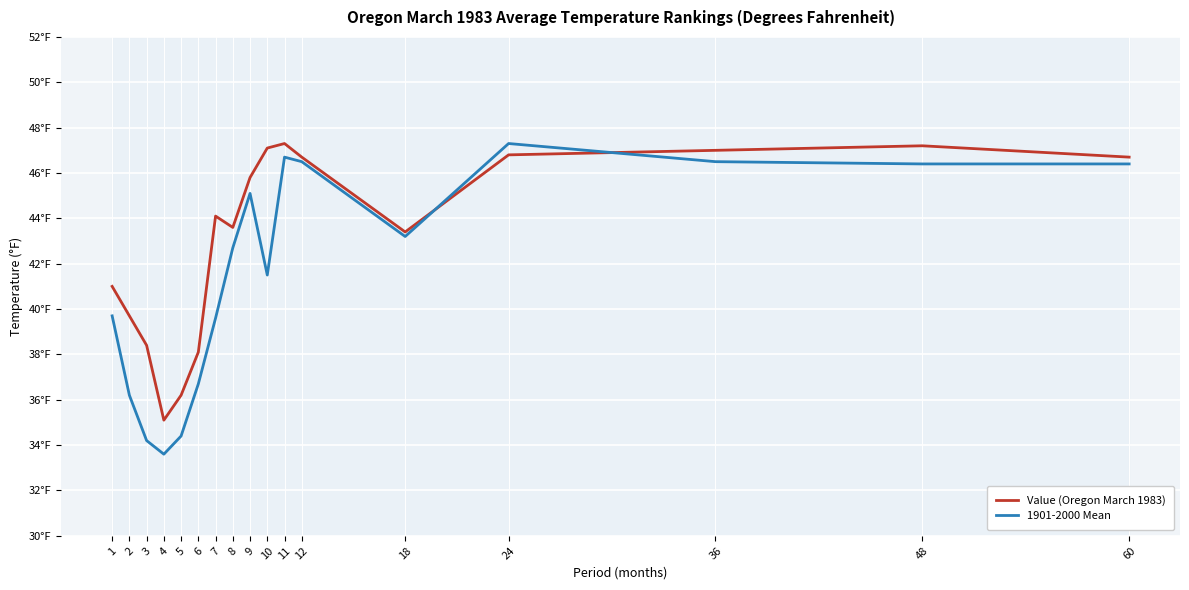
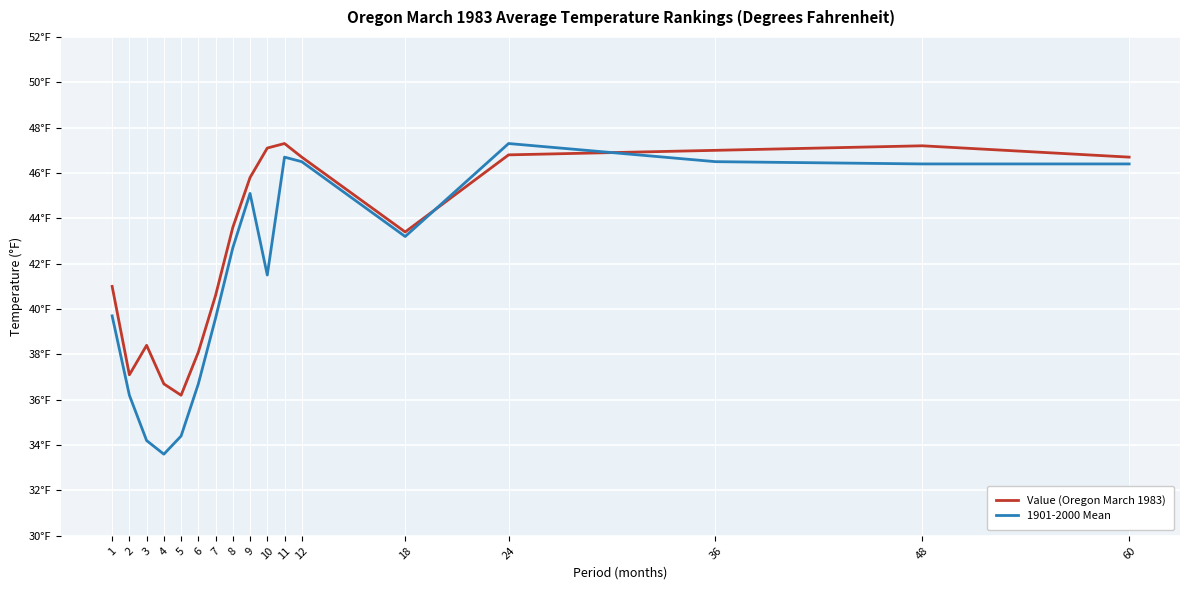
Value (Oregon March 1983), 2: 39.7°F -> 37.1°F
Value (Oregon March 1983), 4: 35.1°F -> 36.7°F
Value (Oregon March 1983), 7: 44.1°F -> 40.6°F
